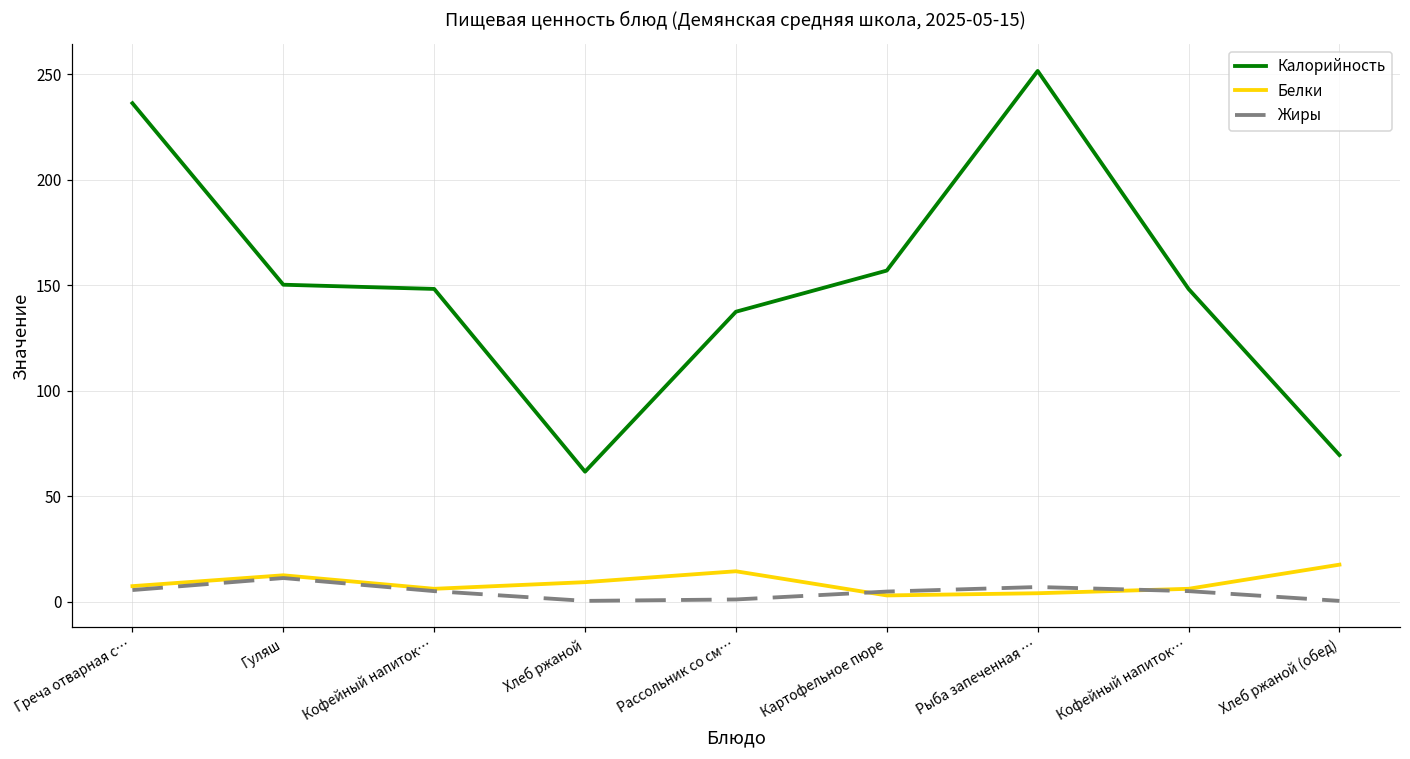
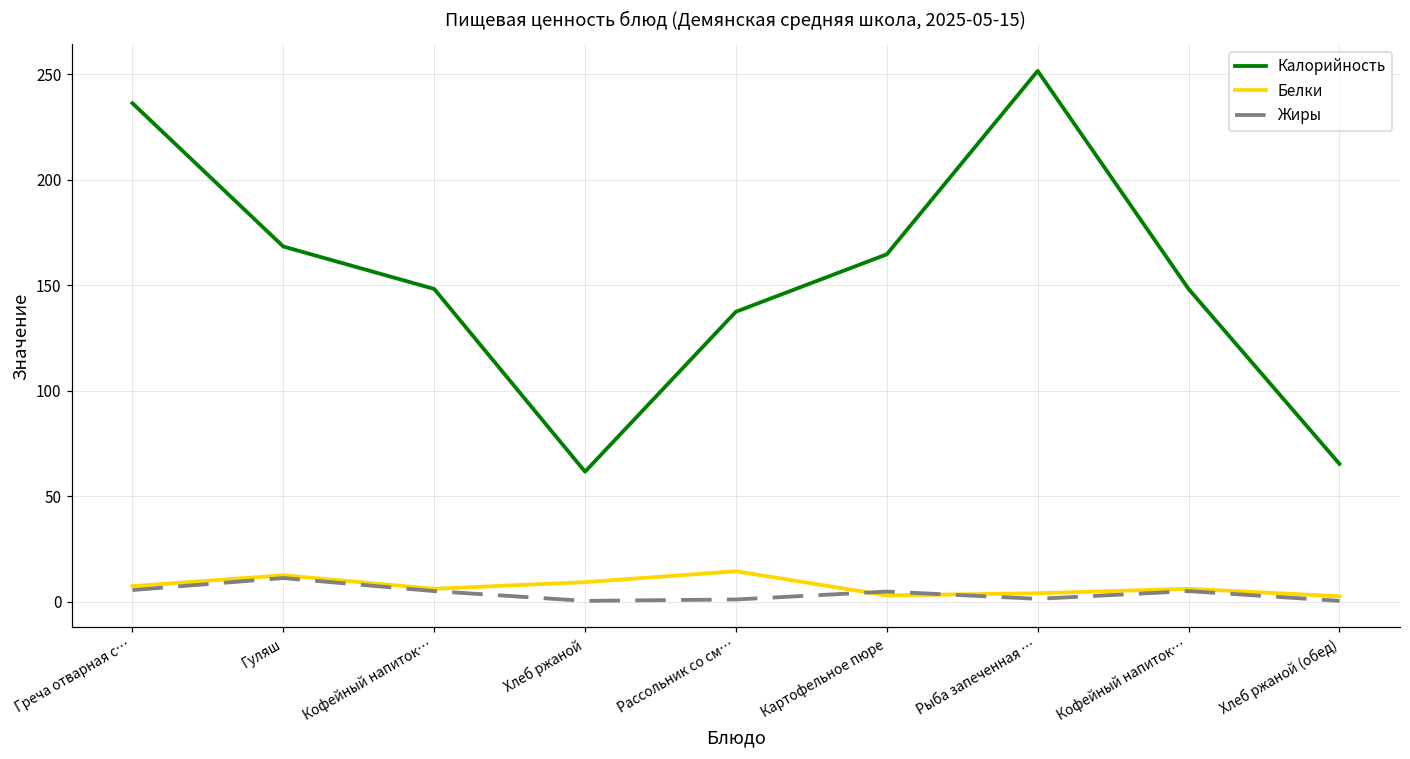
Калорийность, Гуляш: 150 -> 168
Калорийность, Картофельное пюре: 157 -> 165
Жиры, Рыба запеченная …: 7 -> 1
Калорийность, Хлеб ржаной (обед): 70 -> 65
Белки, Хлеб ржаной (обед): 18 -> 3
